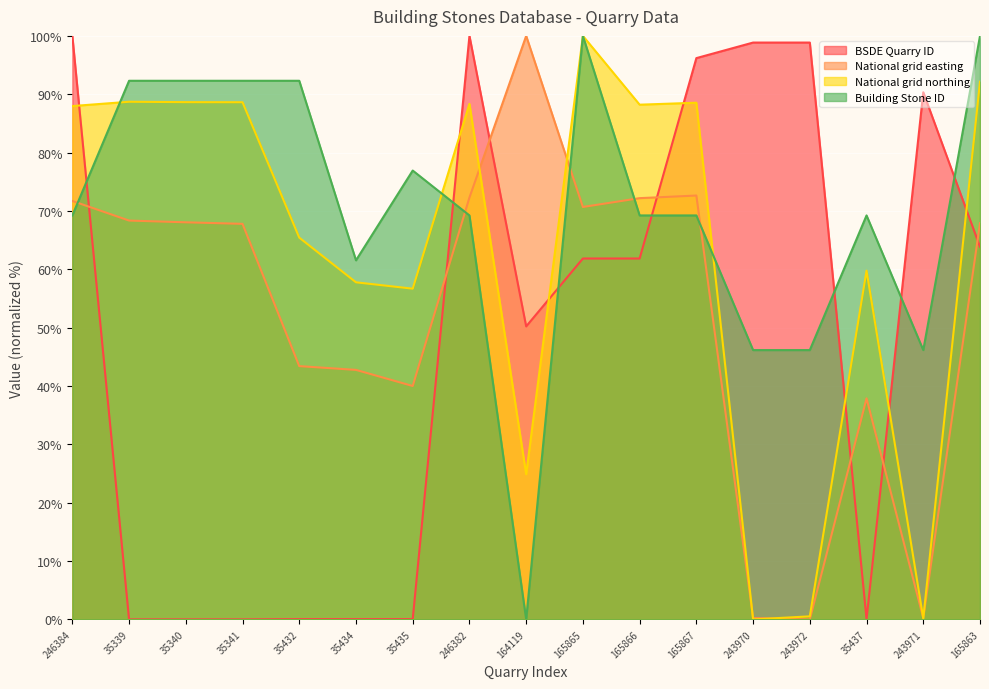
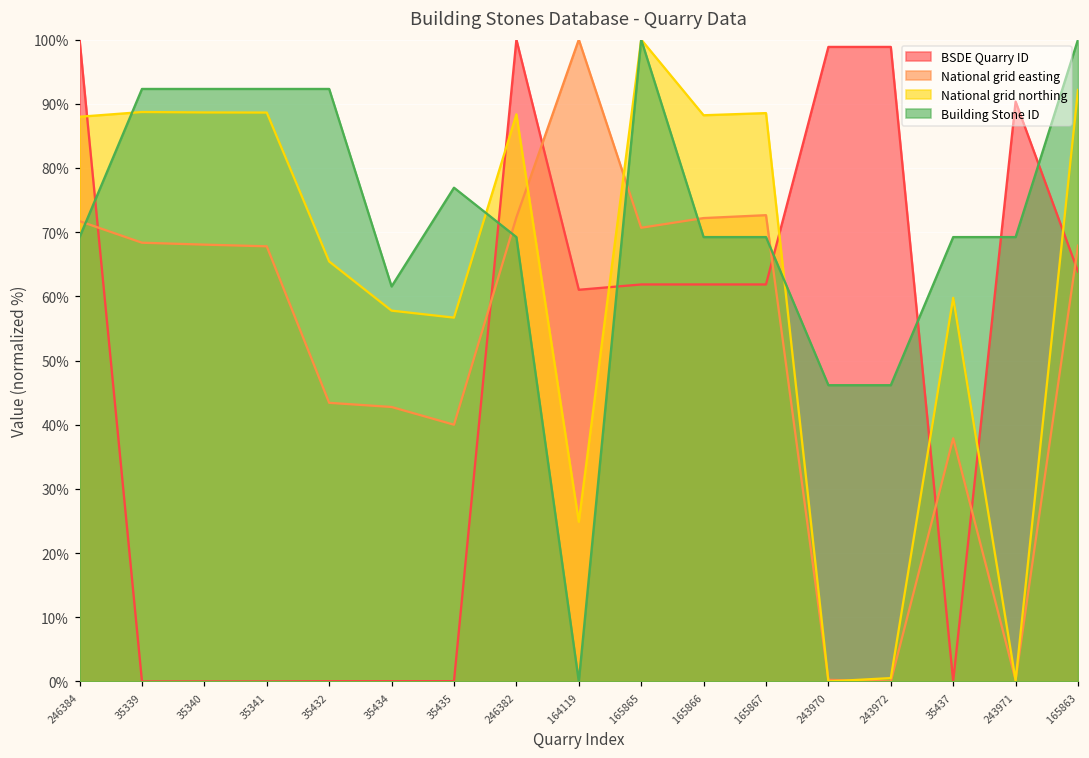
BSDE Quarry ID, 164119: 50% -> 61%
BSDE Quarry ID, 165867: 96% -> 62%
Building Stone ID, 243971: 46% -> 69%
